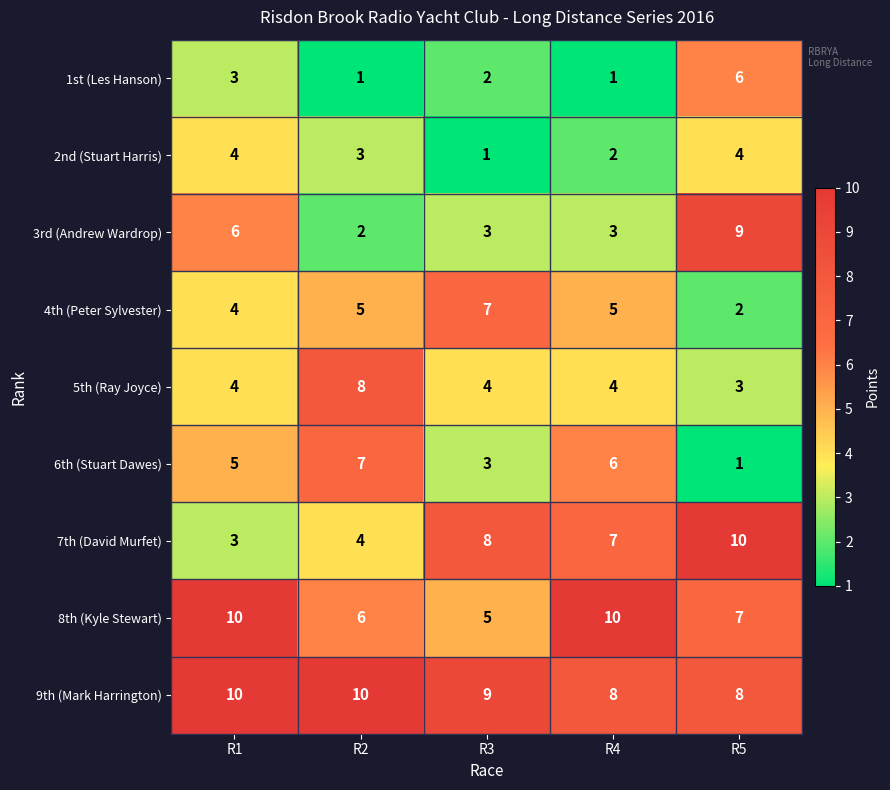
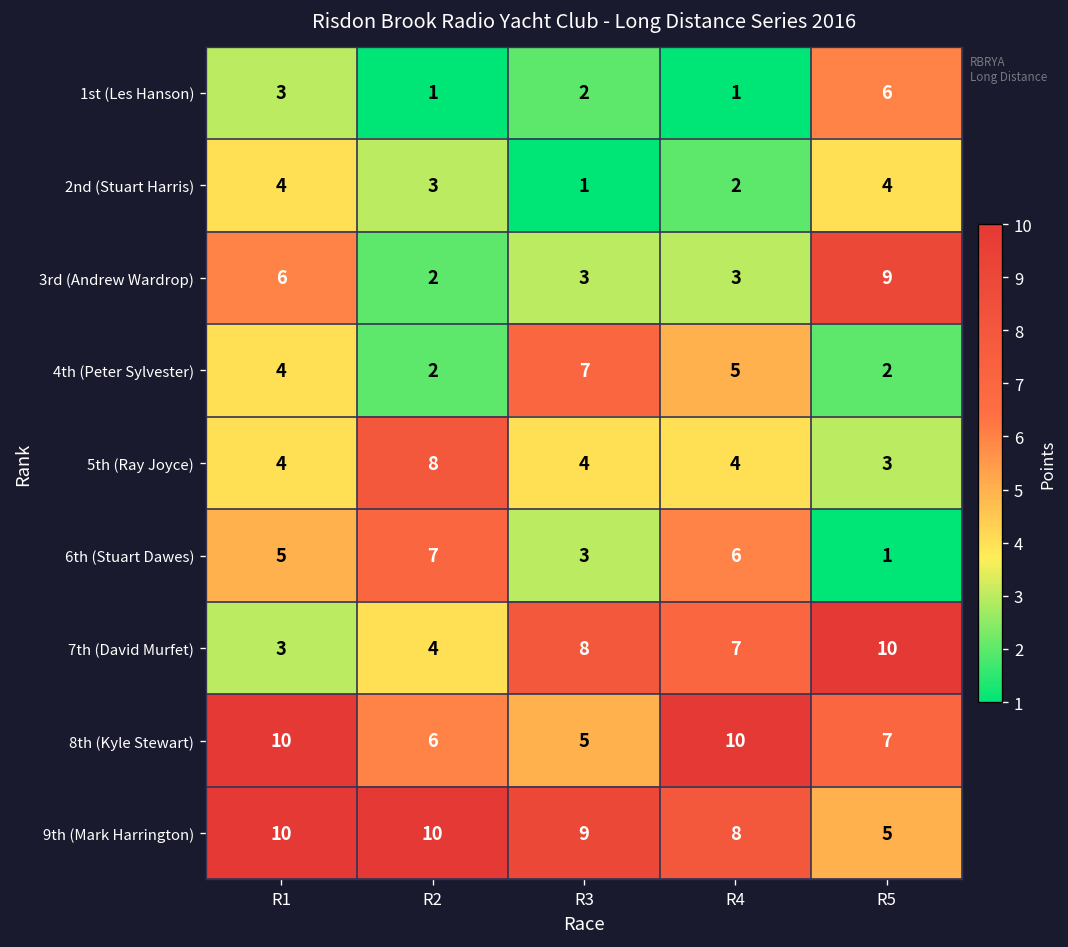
4th (Peter Sylvester), R2: 5 -> 2
9th (Mark Harrington), R5: 8 -> 5
